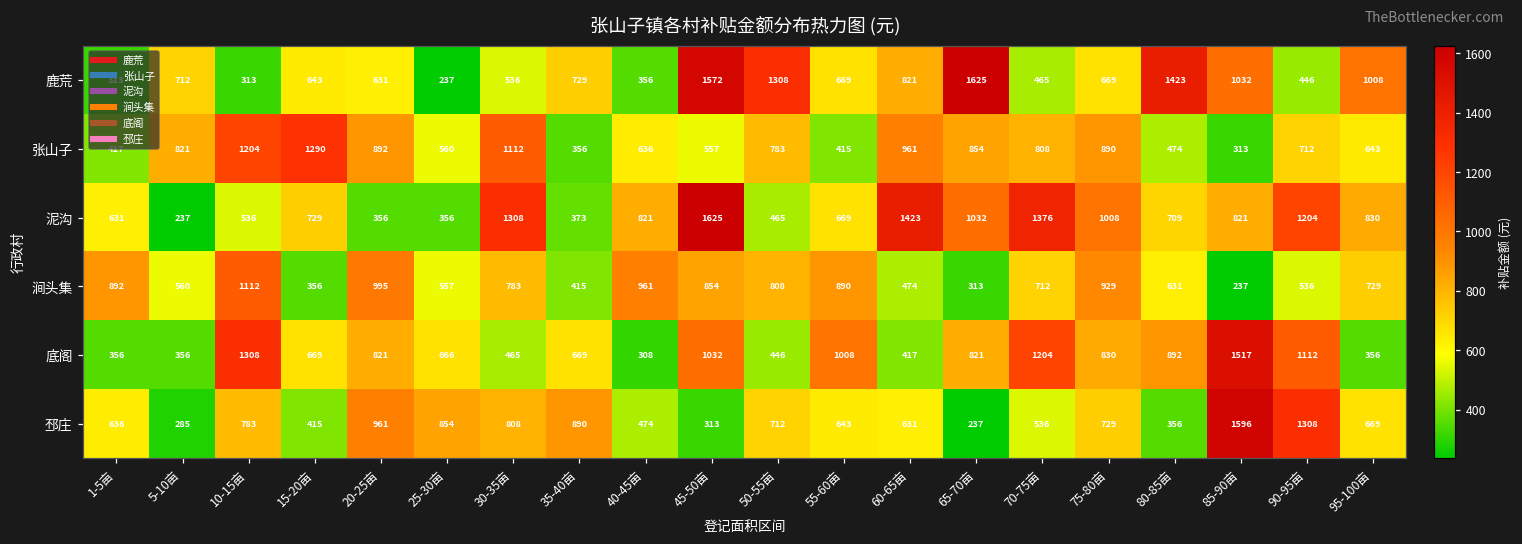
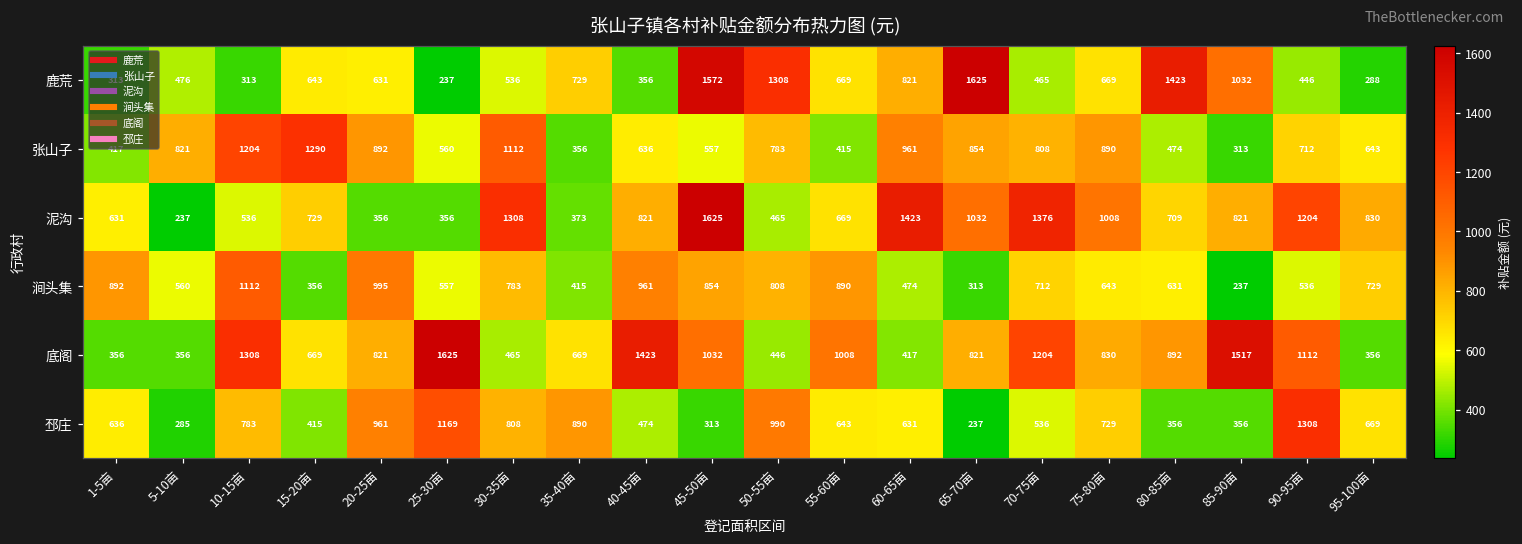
鹿荒, 5-10亩: 712 -> 476
鹿荒, 95-100亩: 1008 -> 288
涧头集, 75-80亩: 929 -> 643
底阁, 25-30亩: 666 -> 1625
底阁, 40-45亩: 308 -> 1423
邳庄, 25-30亩: 854 -> 1169
邳庄, 50-55亩: 712 -> 990
邳庄, 85-90亩: 1596 -> 356
